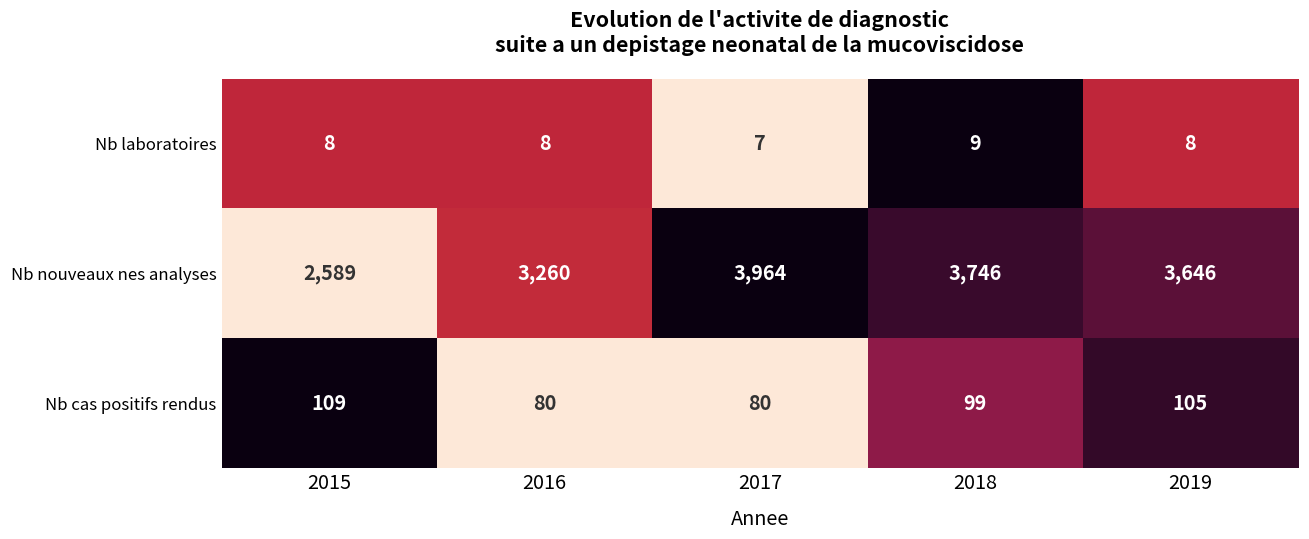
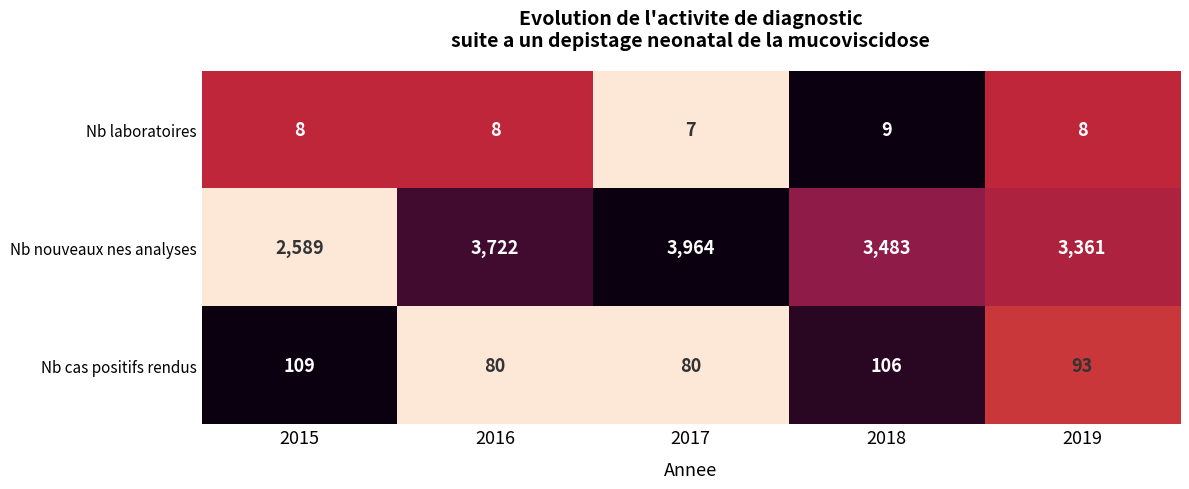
Nb nouveaux nes analyses, 2016: 3,260 -> 3,722
Nb nouveaux nes analyses, 2018: 3,746 -> 3,483
Nb nouveaux nes analyses, 2019: 3,646 -> 3,361
Nb cas positifs rendus, 2018: 99 -> 106
Nb cas positifs rendus, 2019: 105 -> 93
